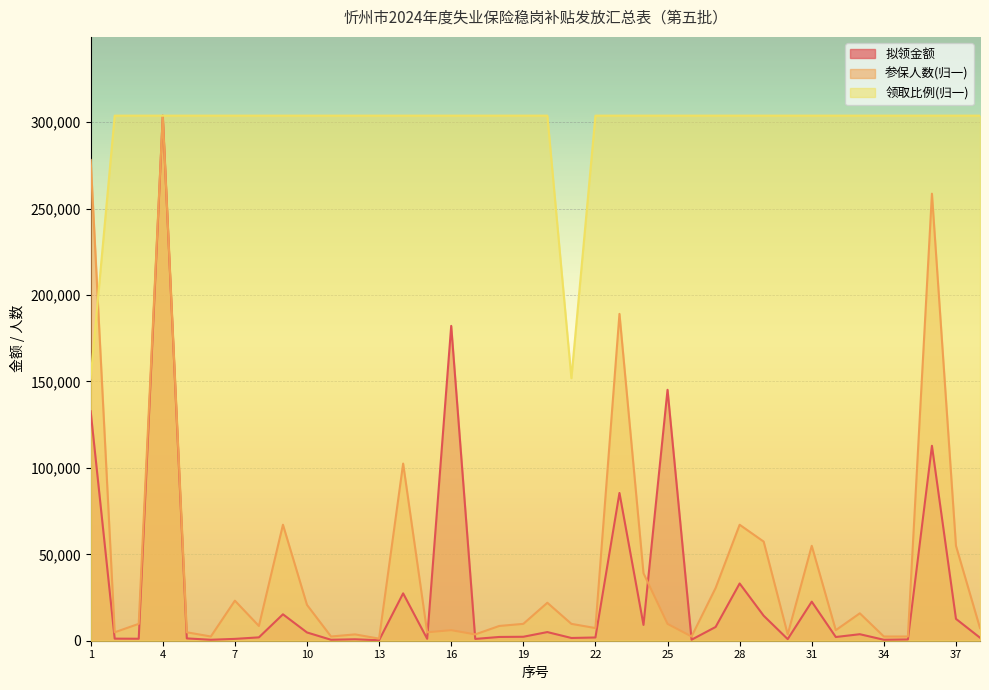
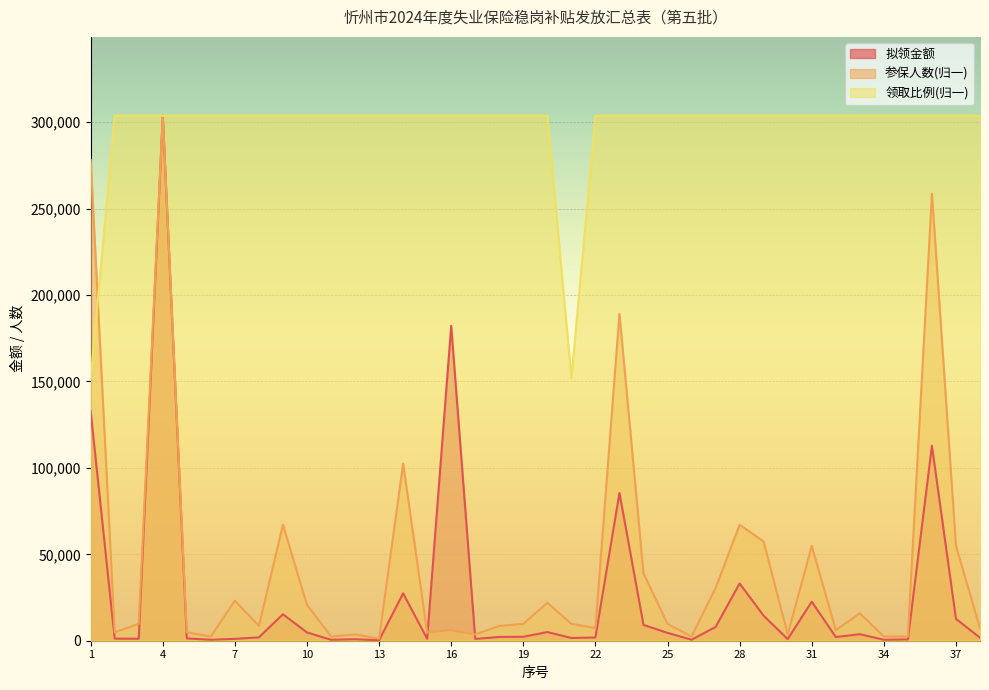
拟领金额, 25: 145,000 -> 5,000
